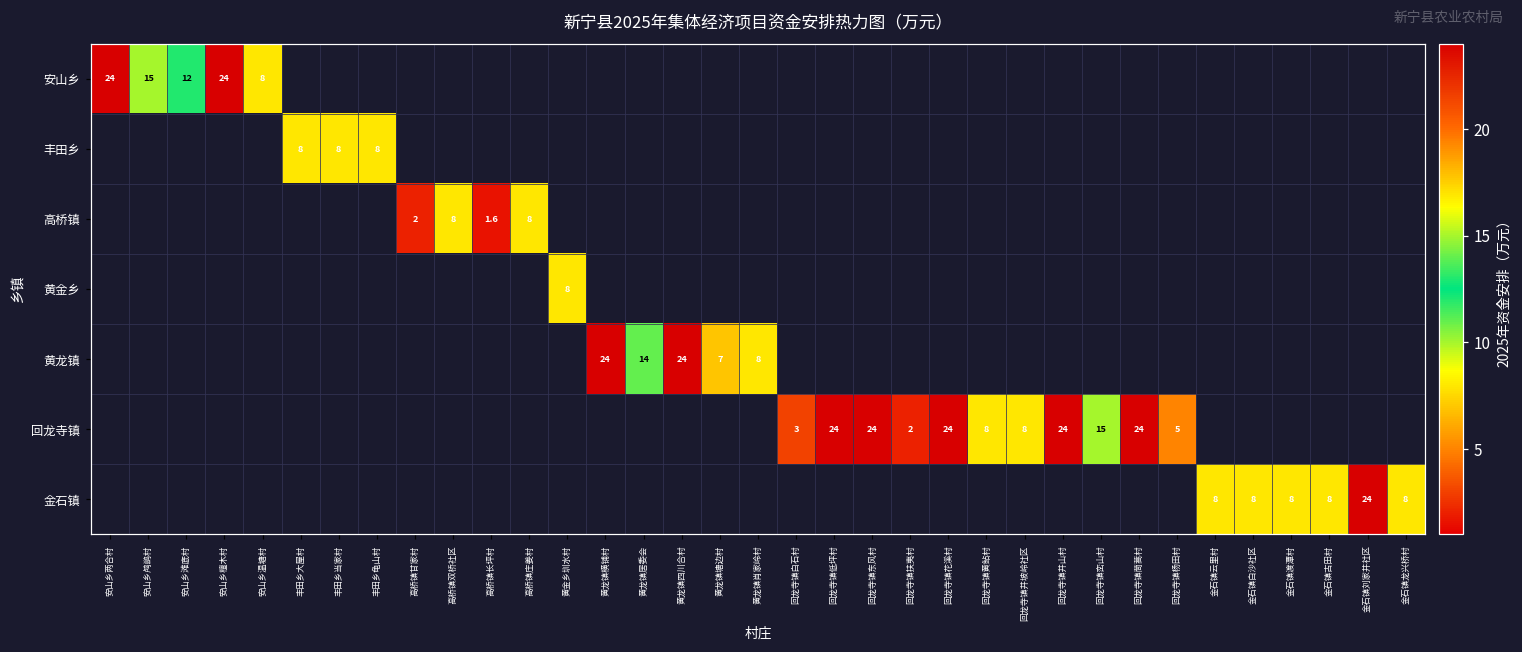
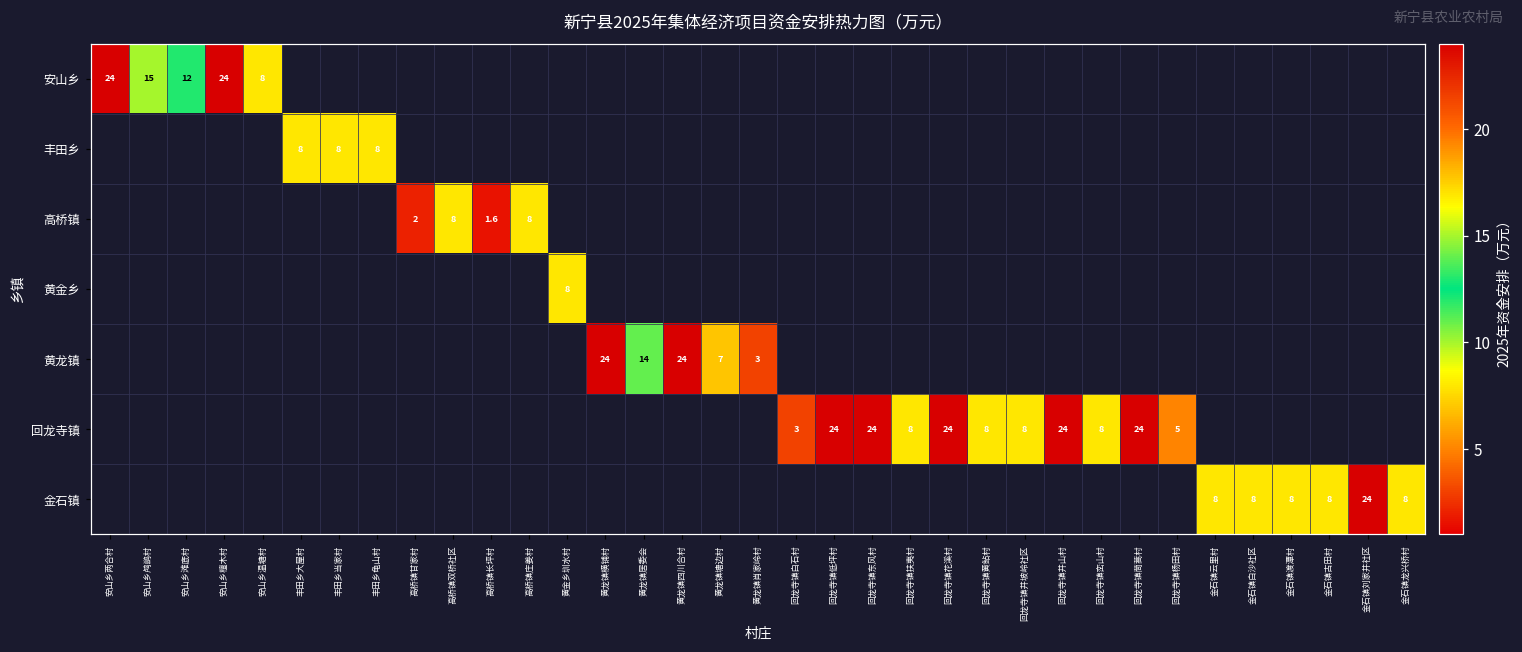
黄龙镇, 黄龙镇肖家岭村: 8 -> 3
回龙寺镇, 回龙寺镇扶夷村: 2 -> 8
回龙寺镇, 回龙寺镇峦山村: 15 -> 8
